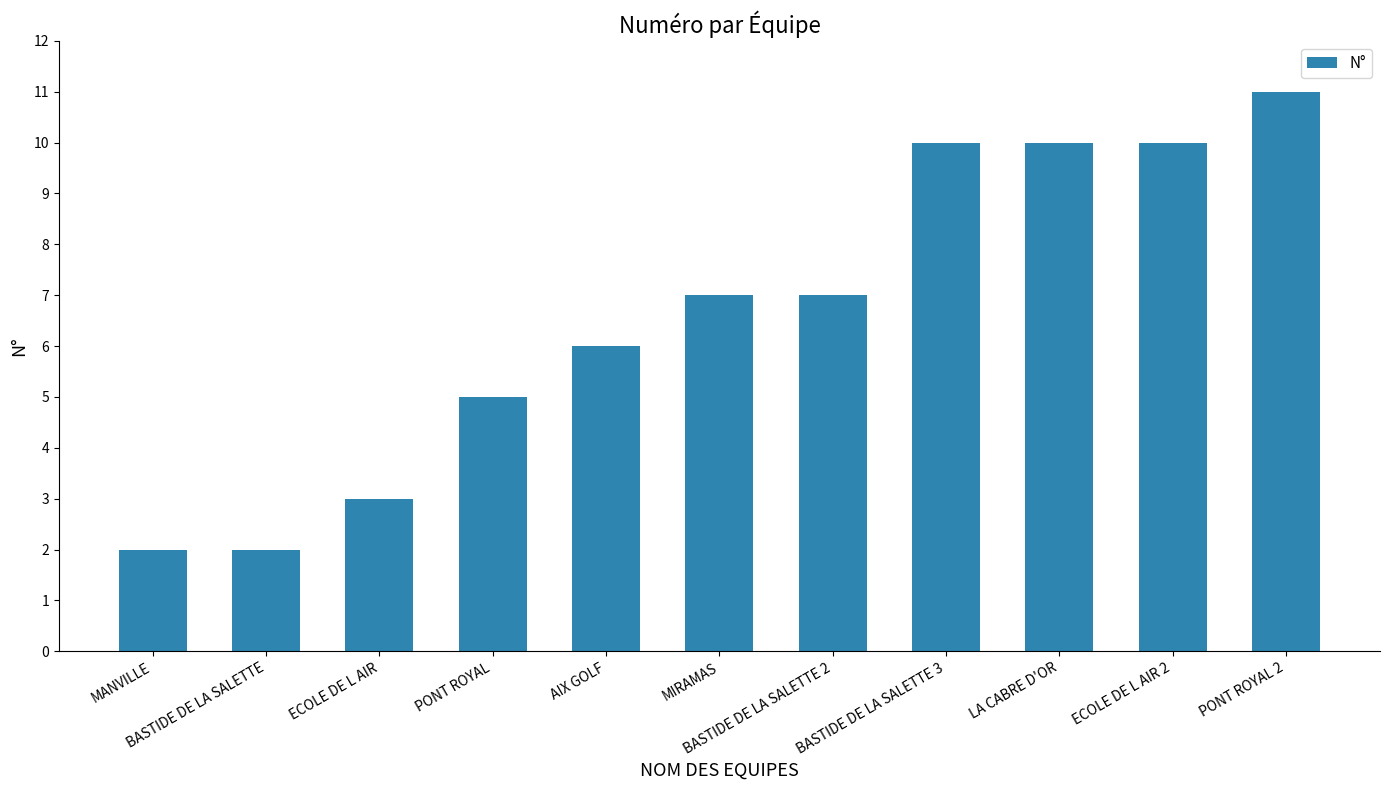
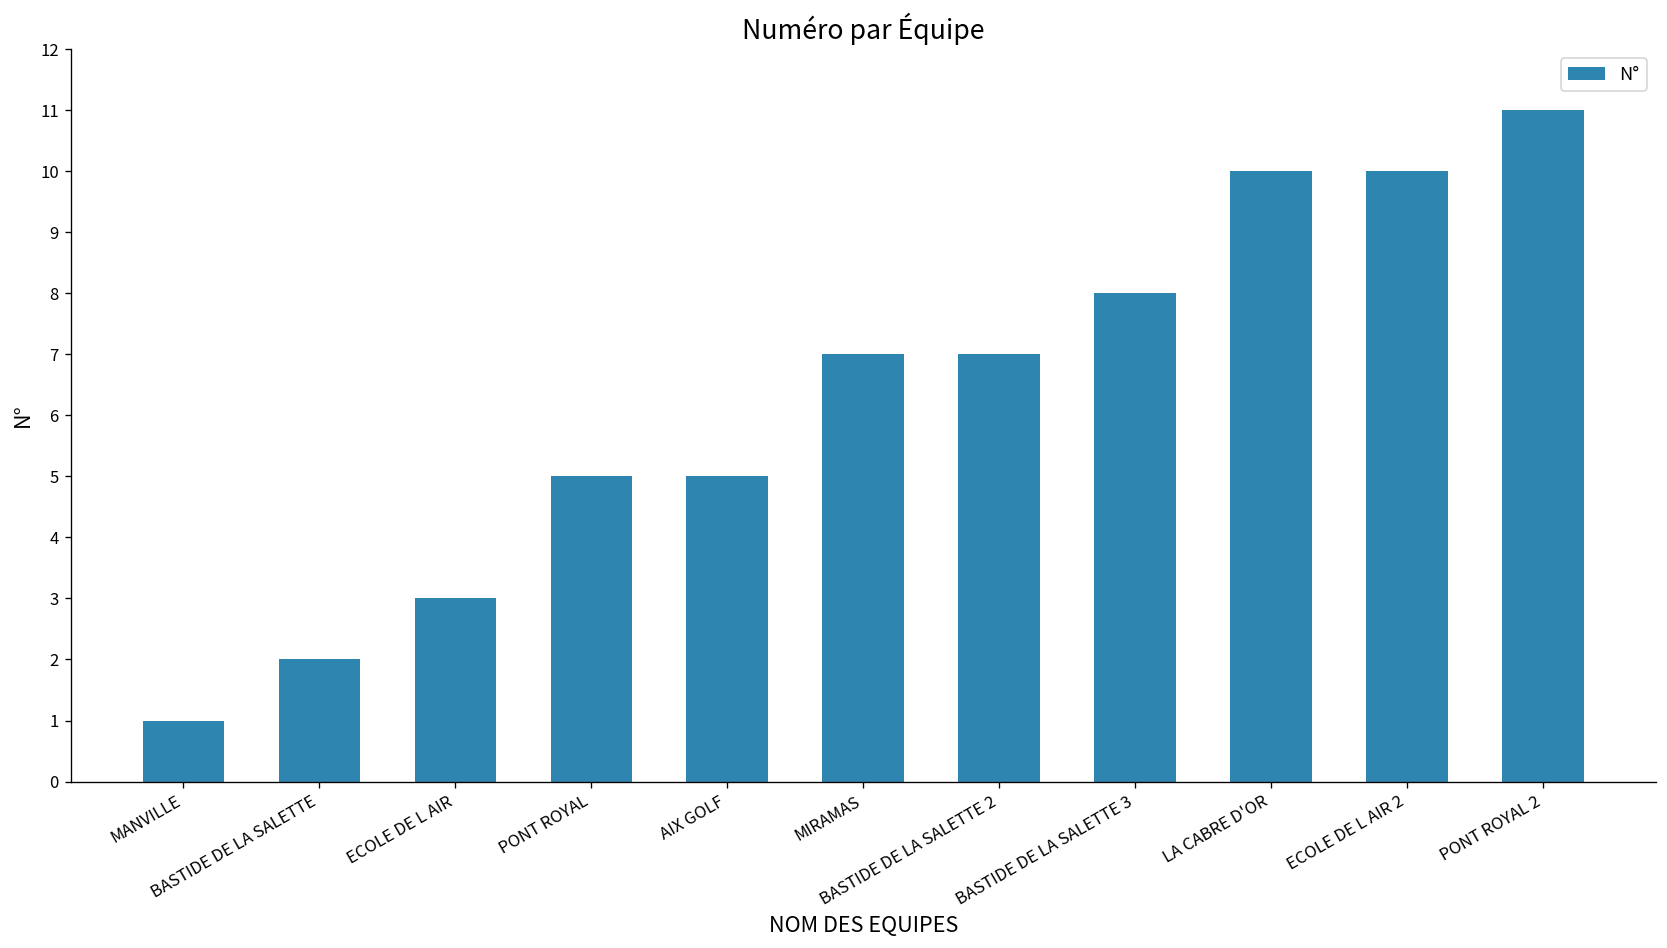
MANVILLE: 2 -> 1
AIX GOLF: 6 -> 5
BASTIDE DE LA SALETTE 3: 10 -> 8
